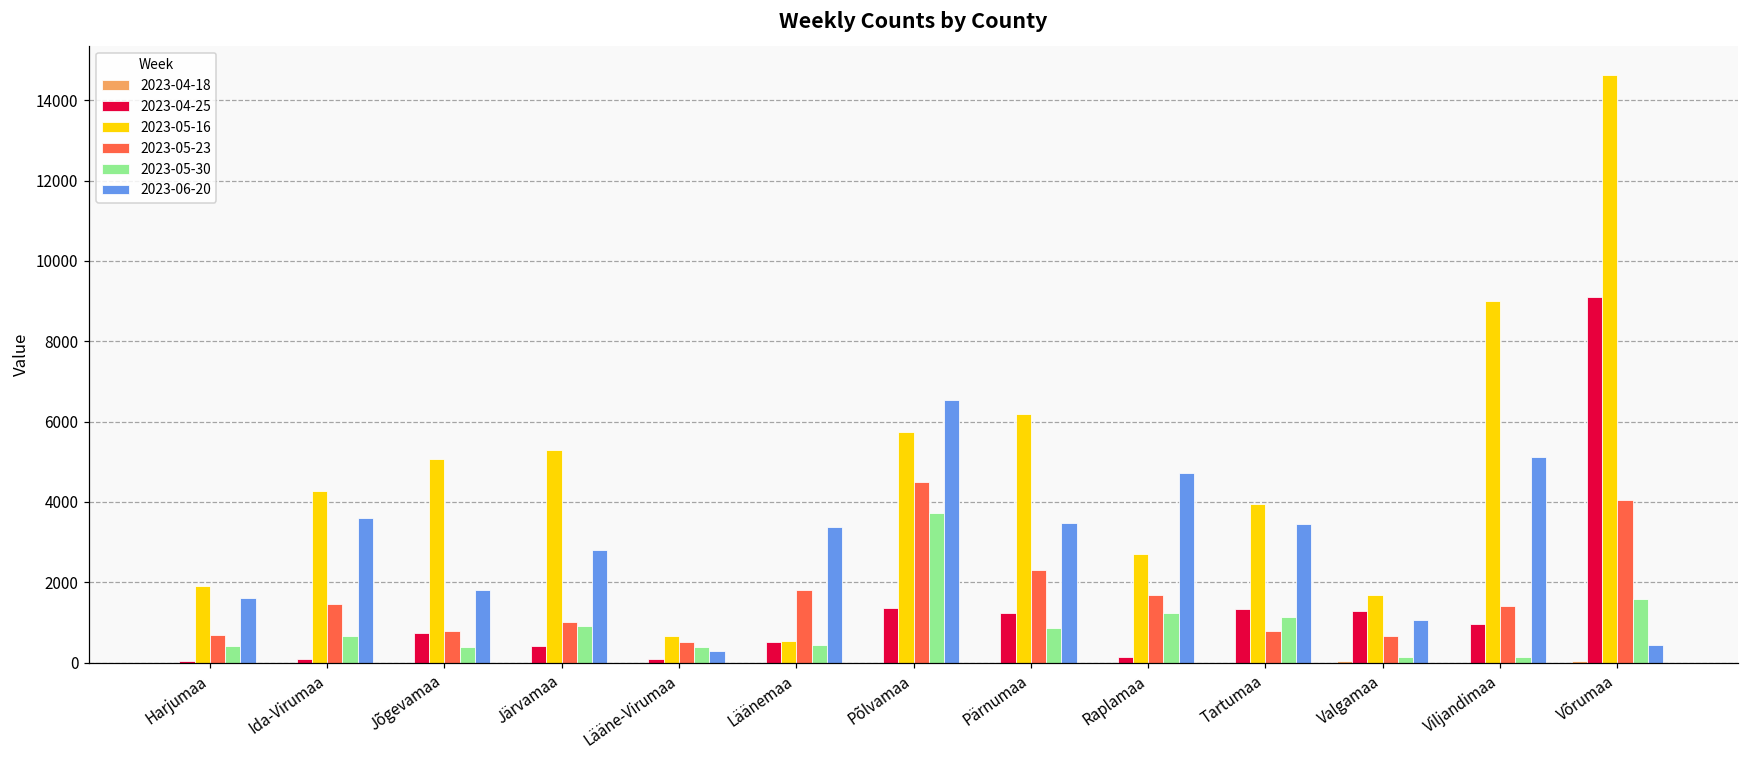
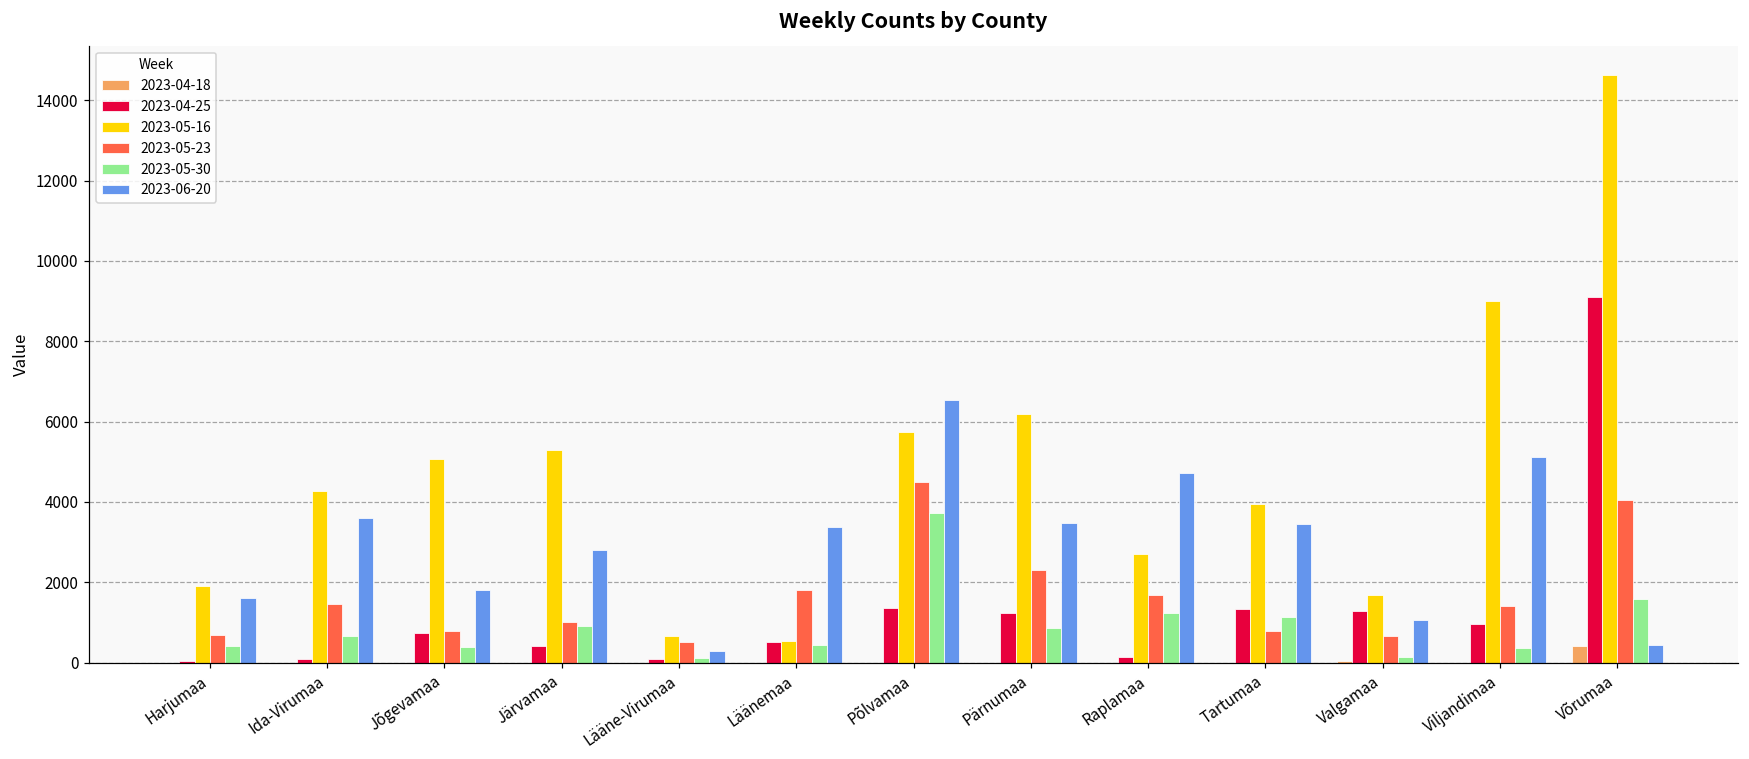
2023-05-30, Lääne-Virumaa: 400 -> 100
2023-05-30, Viljandimaa: 100 -> 400
2023-04-18, Võrumaa: 0 -> 400
